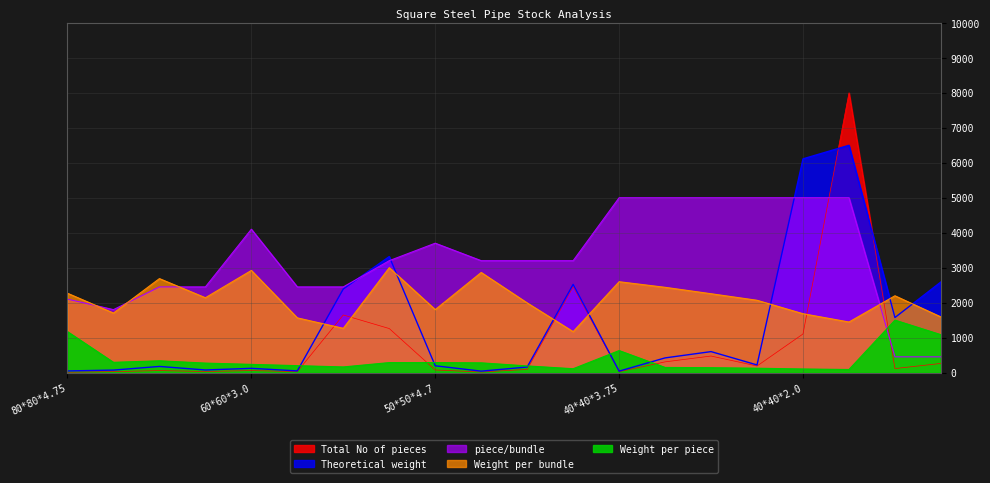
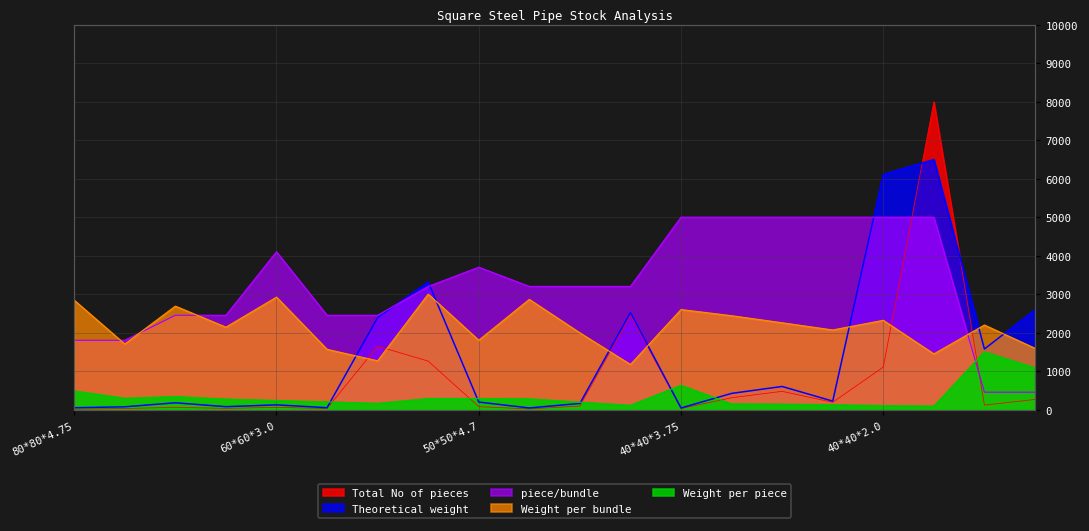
piece/bundle, 80*80*4.75: 2100 -> 1800
Weight per bundle, 80*80*4.75: 2300 -> 2800
Weight per piece, 80*80*4.75: 1200 -> 500
Weight per bundle, 40*40*2.0: 1700 -> 2300
